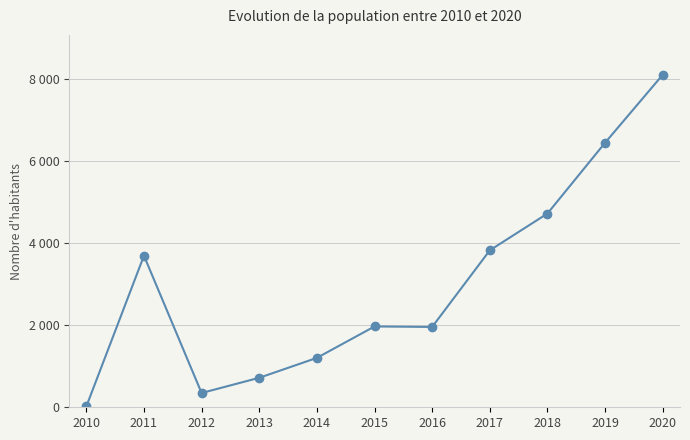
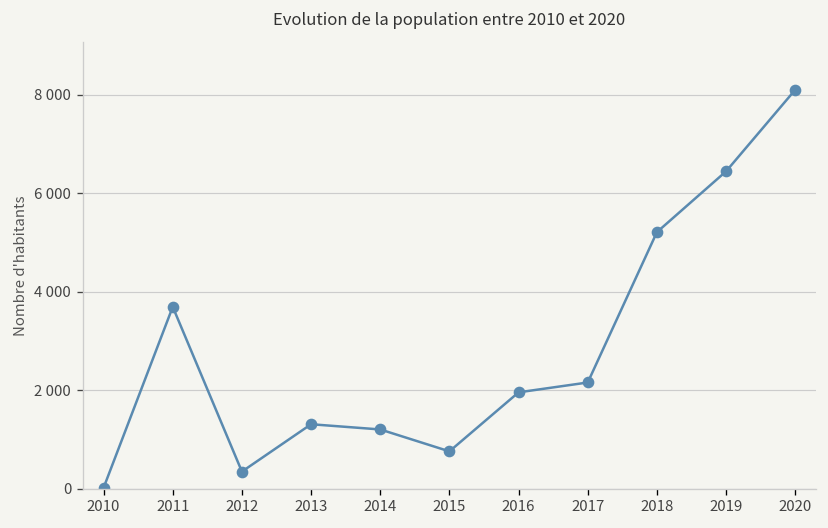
2013: 700 -> 1300
2015: 2000 -> 800
2017: 3800 -> 2200
2018: 4700 -> 5200
